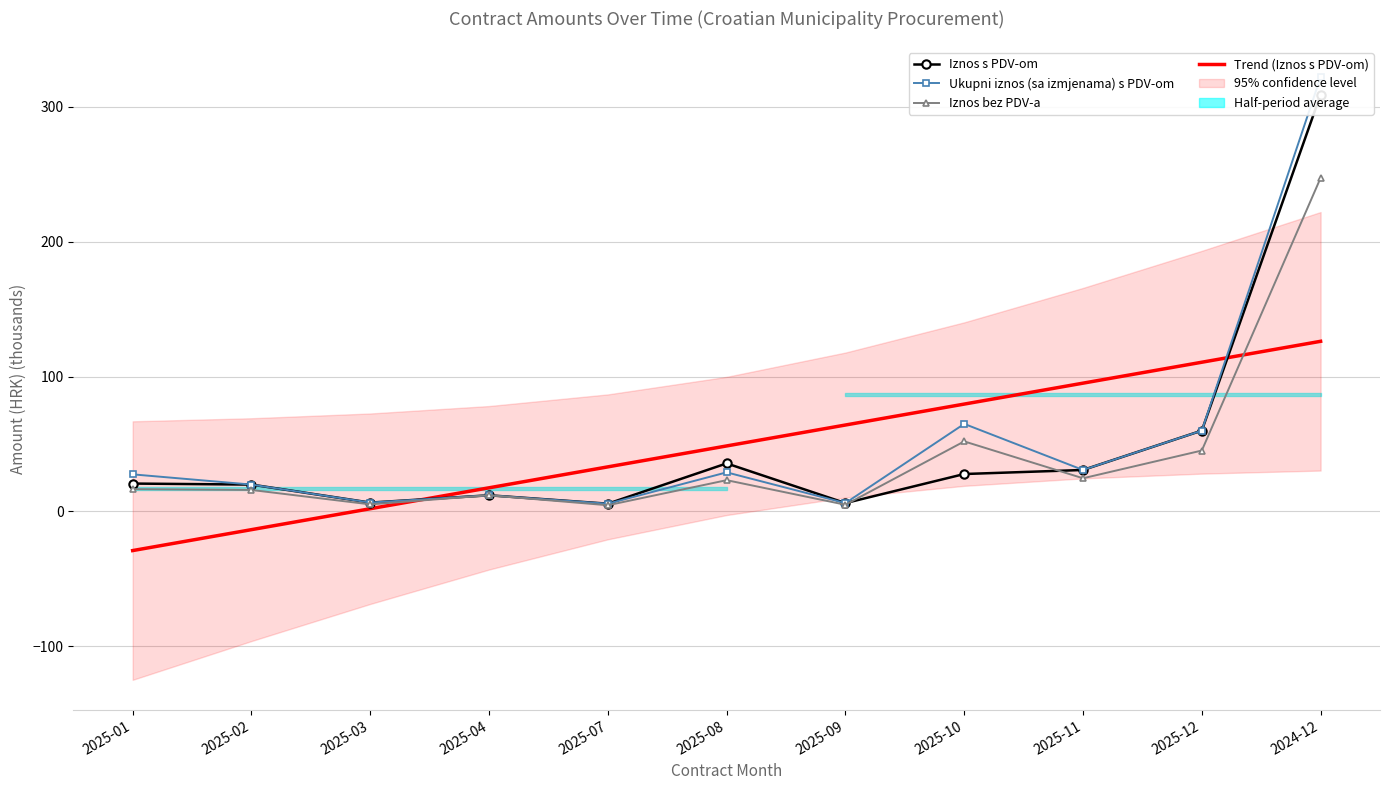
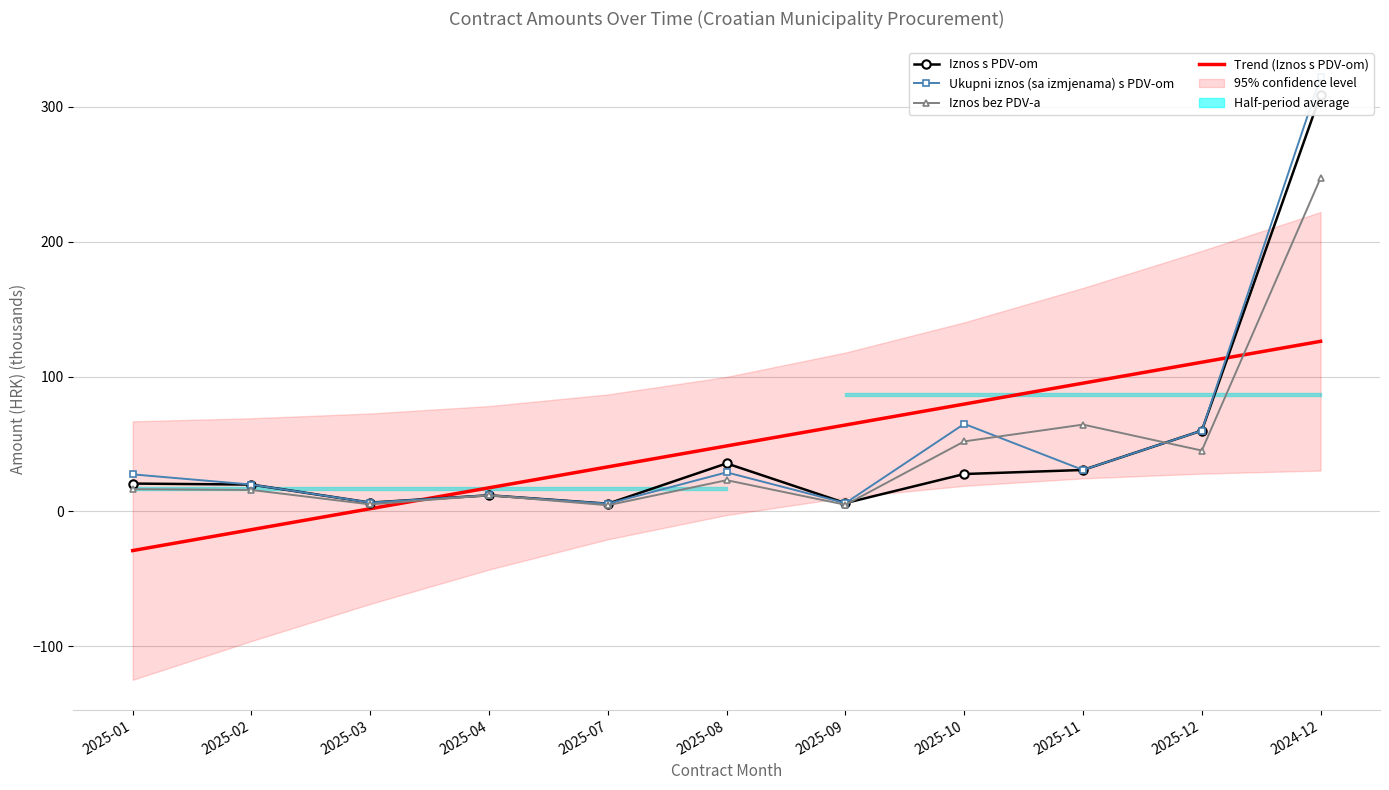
Iznos bez PDV-a, 2025-11: 25 -> 64
